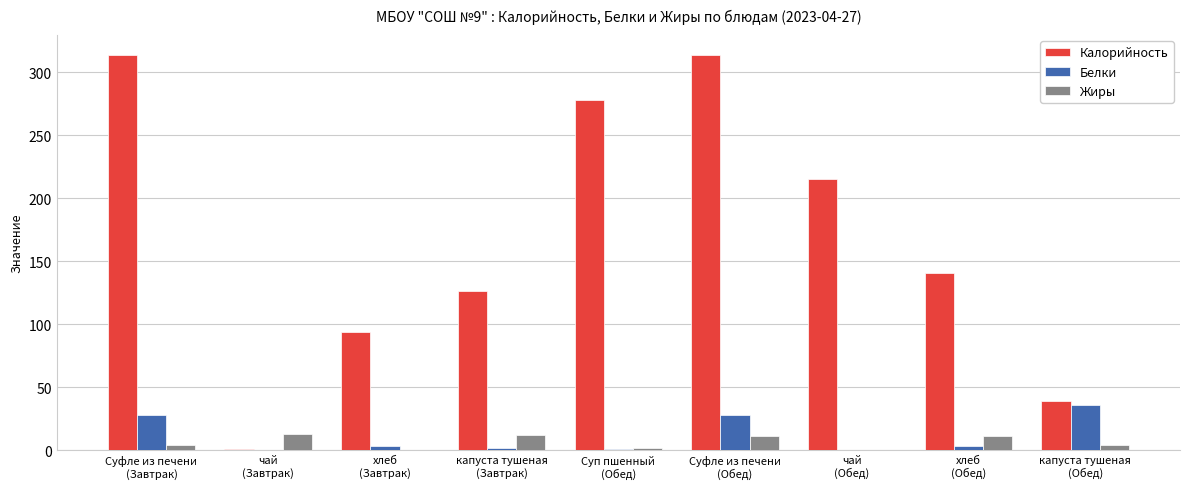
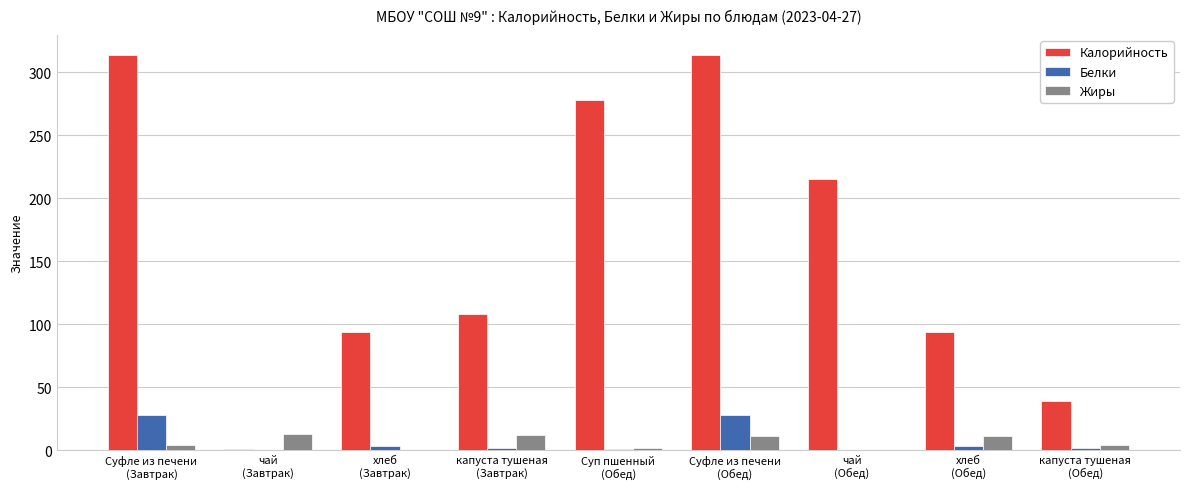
Калорийность, капуста тушеная (Завтрак): 126 -> 108
Калорийность, хлеб (Обед): 141 -> 94
Белки, капуста тушеная (Обед): 36 -> 2
